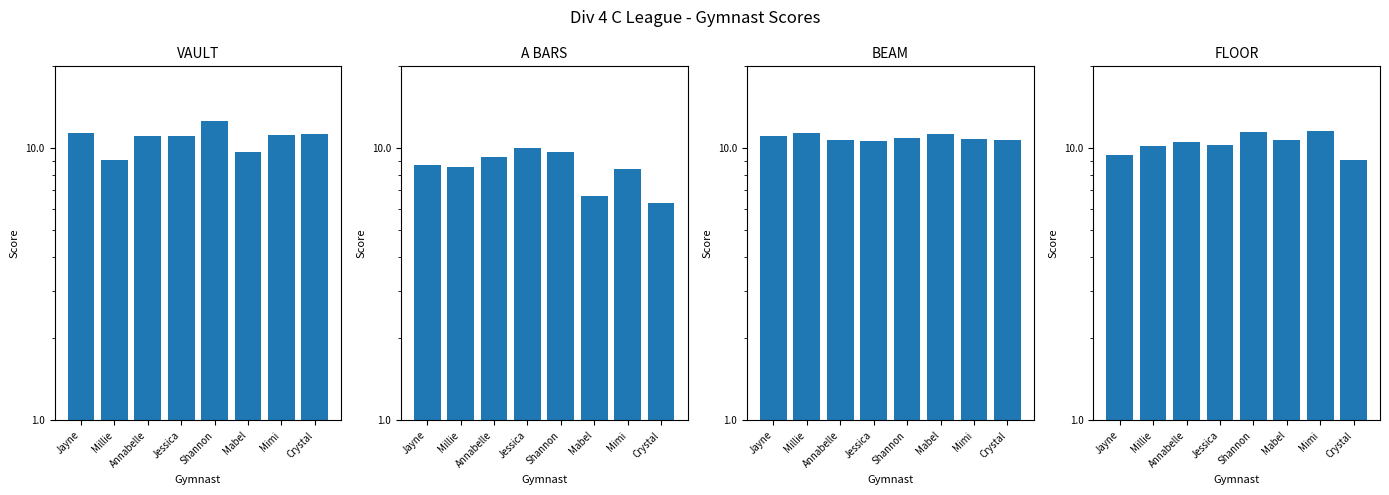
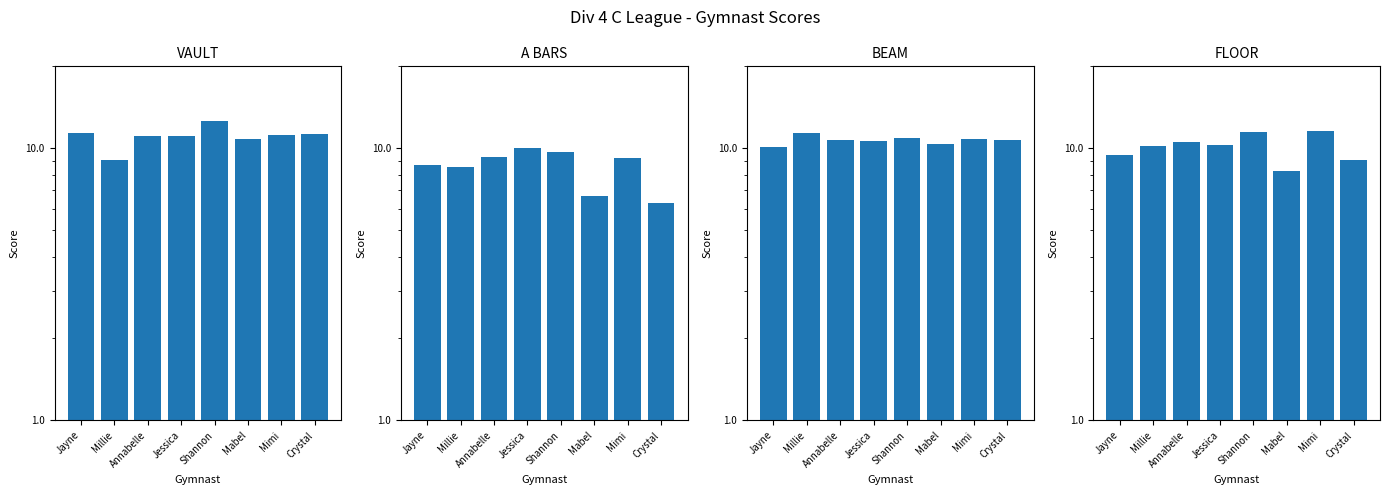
VAULT, Mabel: 9.7 -> 10.8
A BARS, Mimi: 8.4 -> 9.2
BEAM, Jayne: 11.1 -> 10.1
BEAM, Mabel: 11.3 -> 10.3
FLOOR, Mabel: 10.7 -> 8.2
